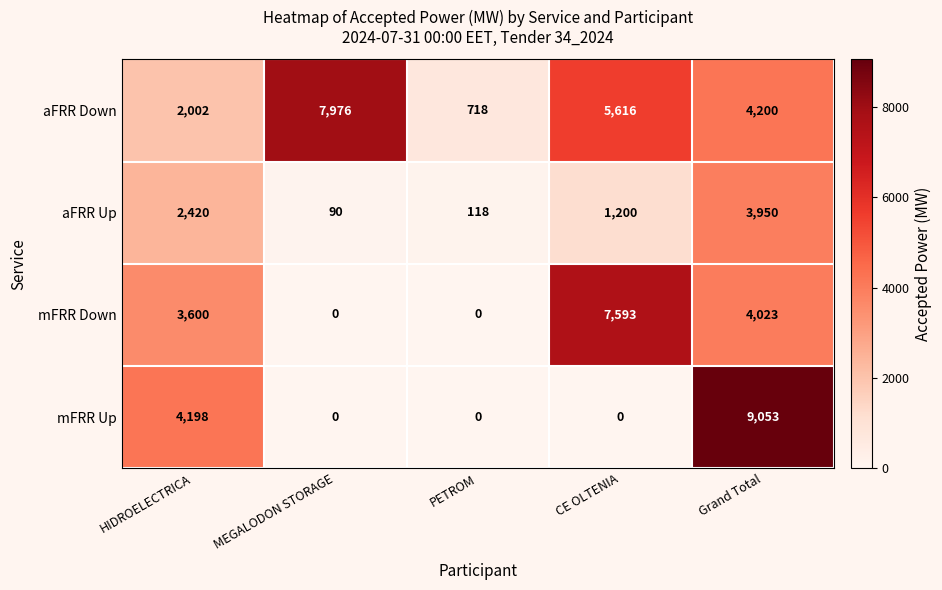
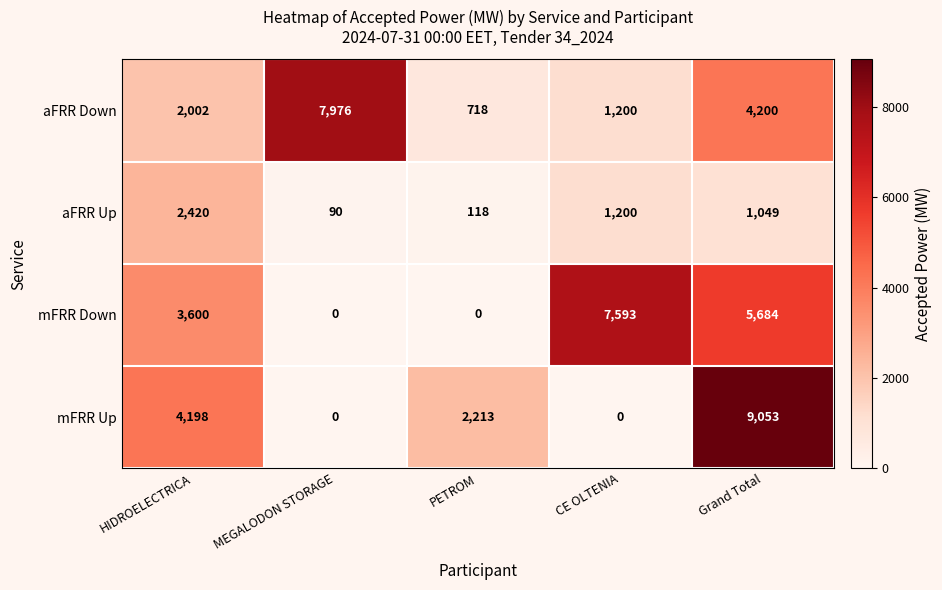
aFRR Down, CE OLTENIA: 5,616 -> 1,200
aFRR Up, Grand Total: 3,950 -> 1,049
mFRR Down, Grand Total: 4,023 -> 5,684
mFRR Up, PETROM: 0 -> 2,213
